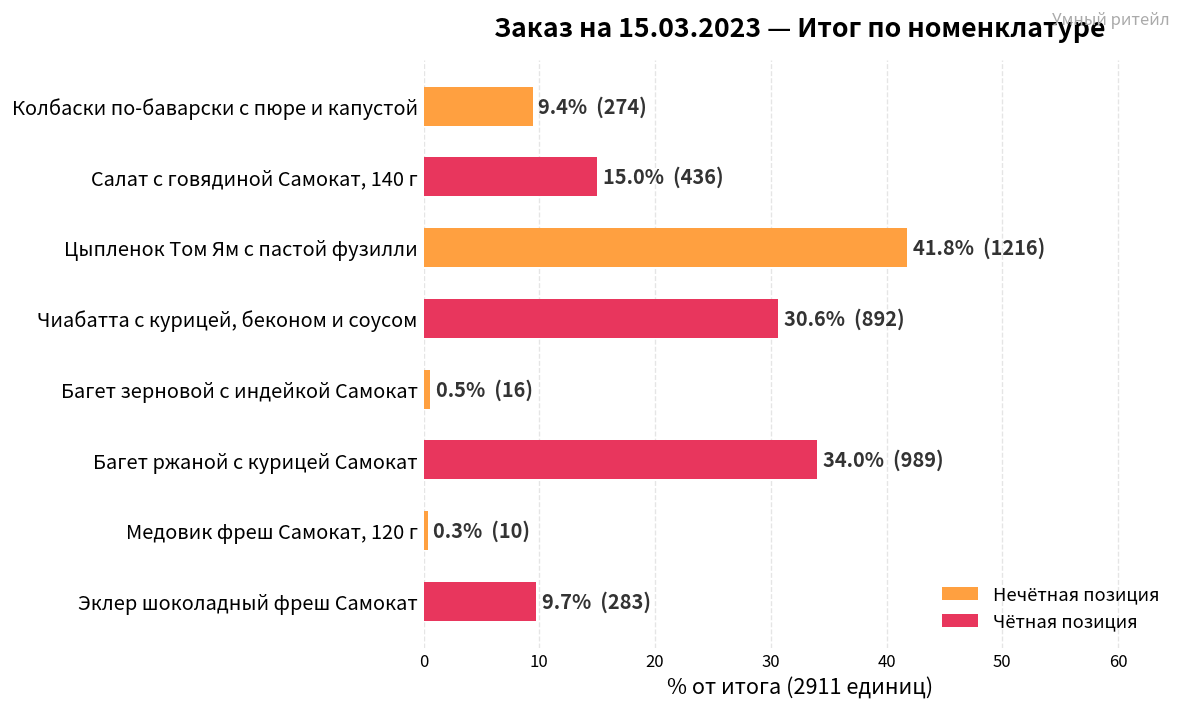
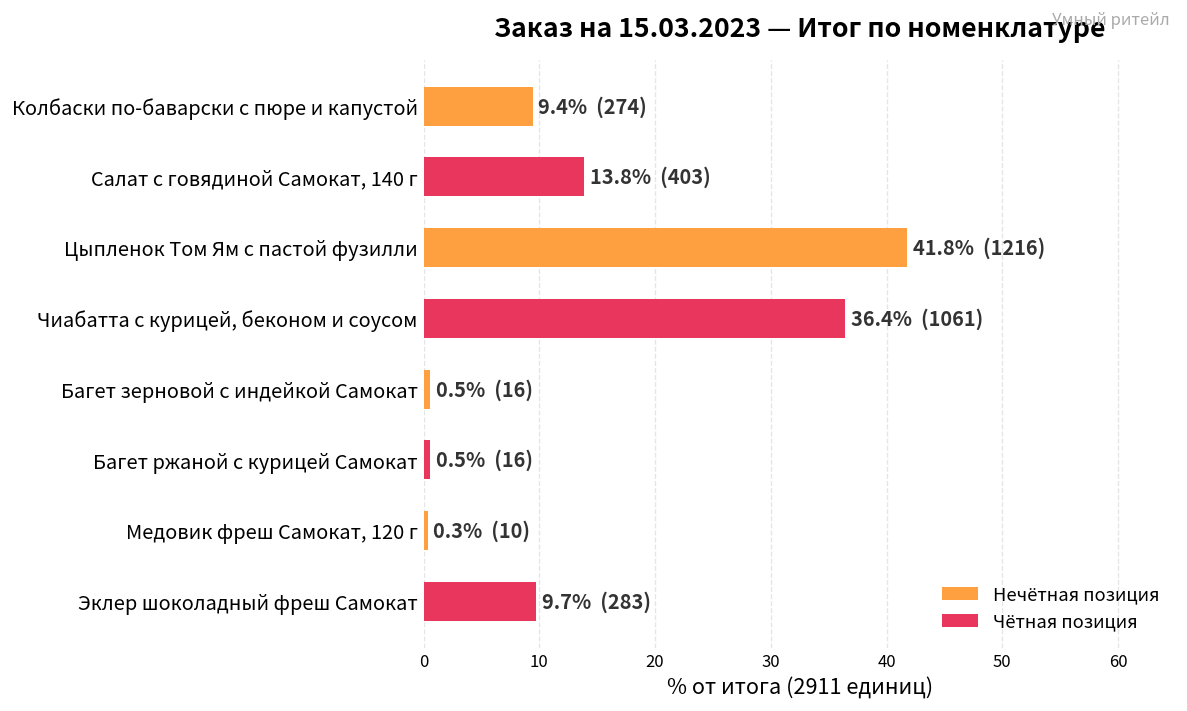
Салат с говядиной Самокат, 140 г: 15.0% (436) -> 13.8% (403)
Чиабатта с курицей, беконом и соусом: 30.6% (892) -> 36.4% (1061)
Багет ржаной с курицей Самокат: 34.0% (989) -> 0.5% (16)
